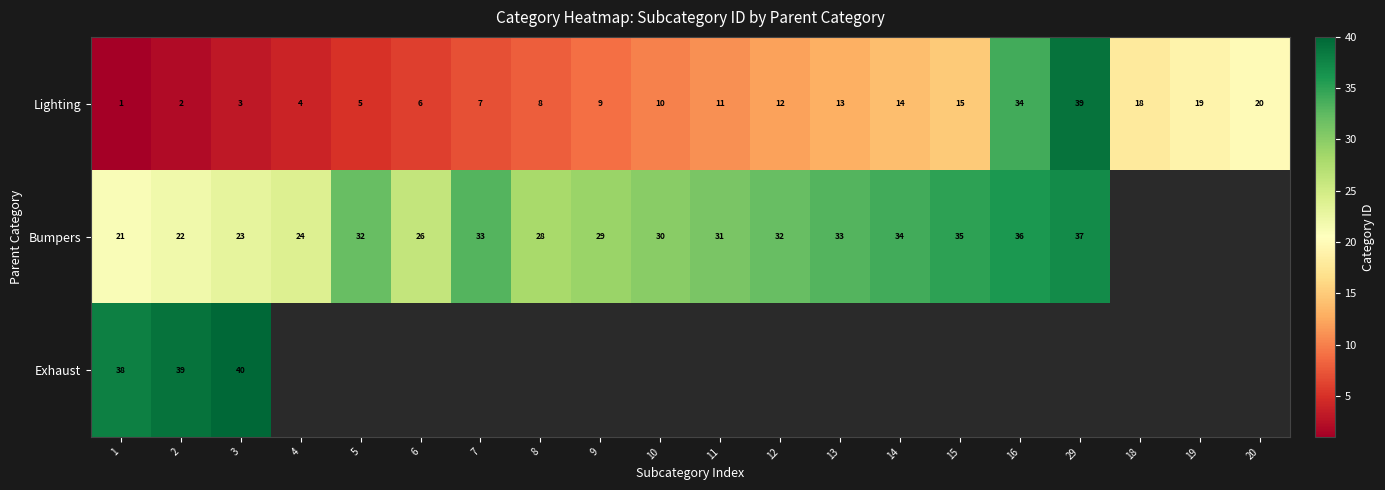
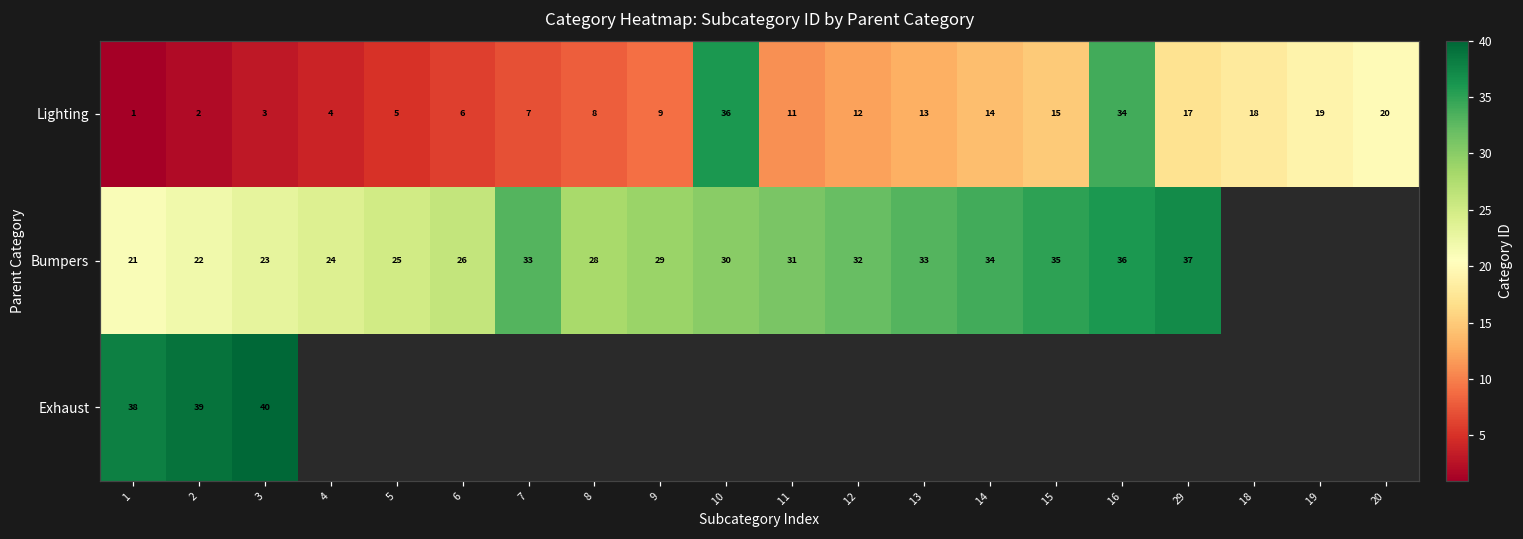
Lighting, 10: 10 -> 36
Lighting, 29: 39 -> 17
Bumpers, 5: 32 -> 25
